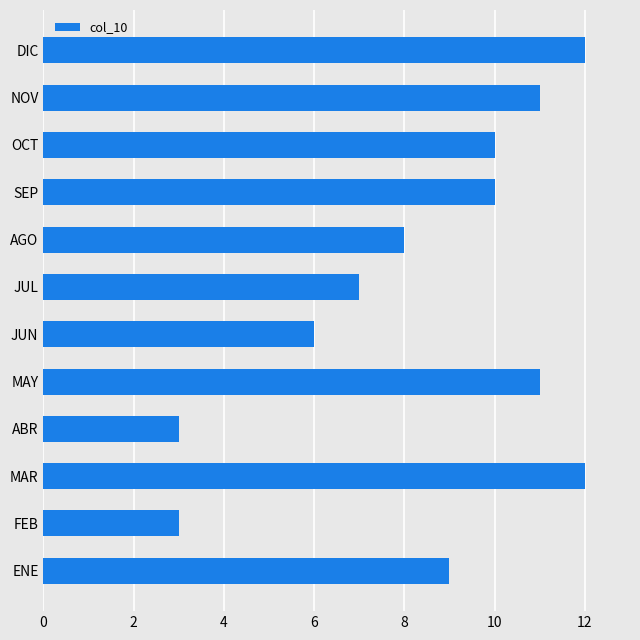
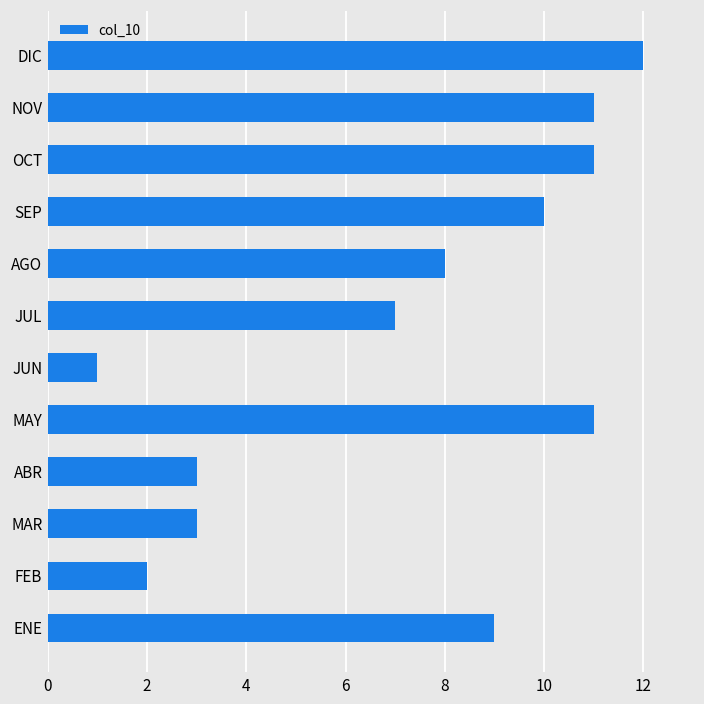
OCT: 10 -> 11
JUN: 6 -> 1
MAR: 12 -> 3
FEB: 3 -> 2
